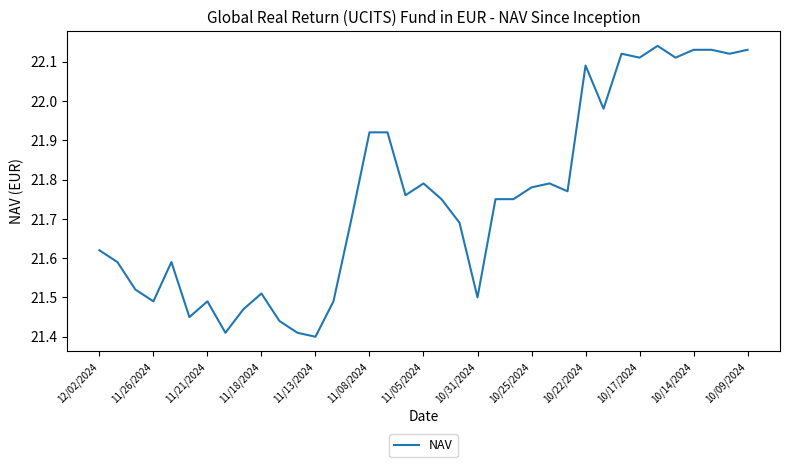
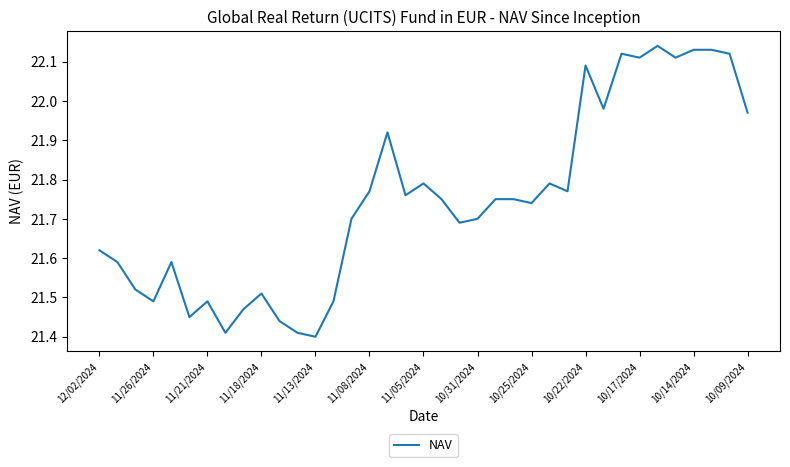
11/08/2024: 21.92 -> 21.77
10/31/2024: 21.5 -> 21.7
10/25/2024: 21.78 -> 21.74
10/09/2024: 22.13 -> 21.97
